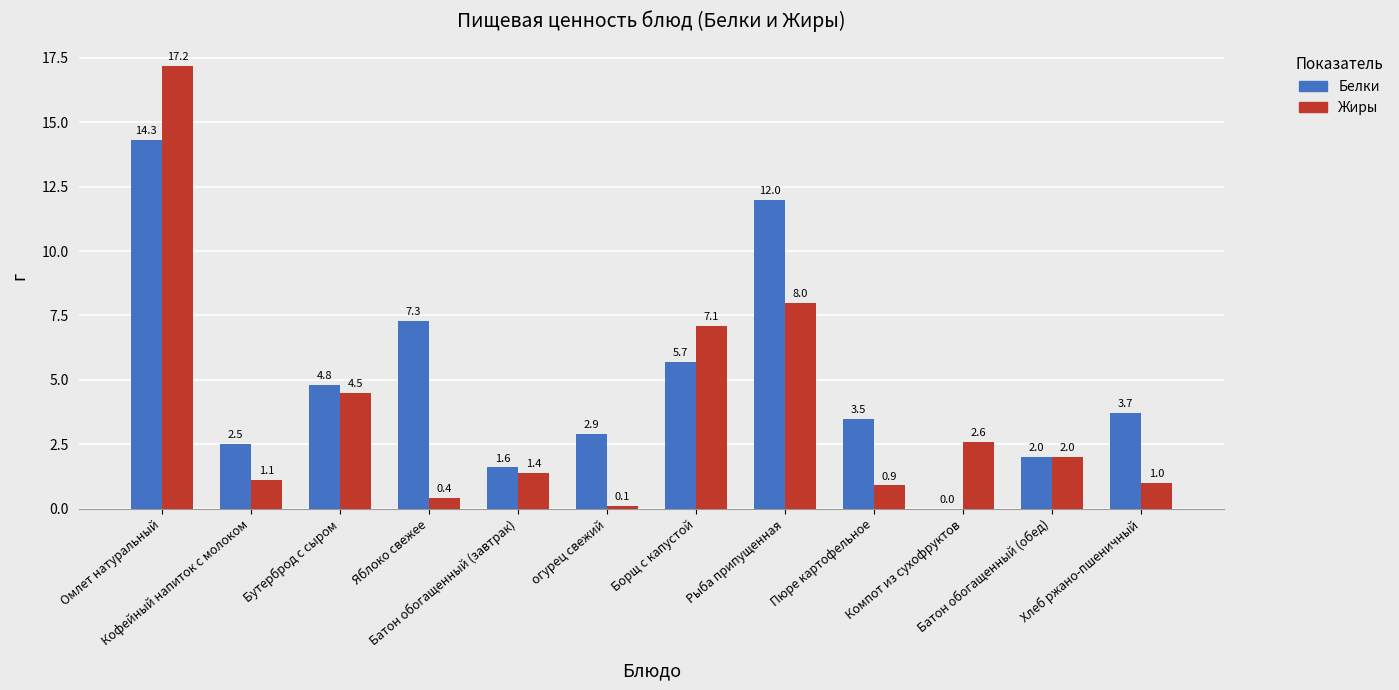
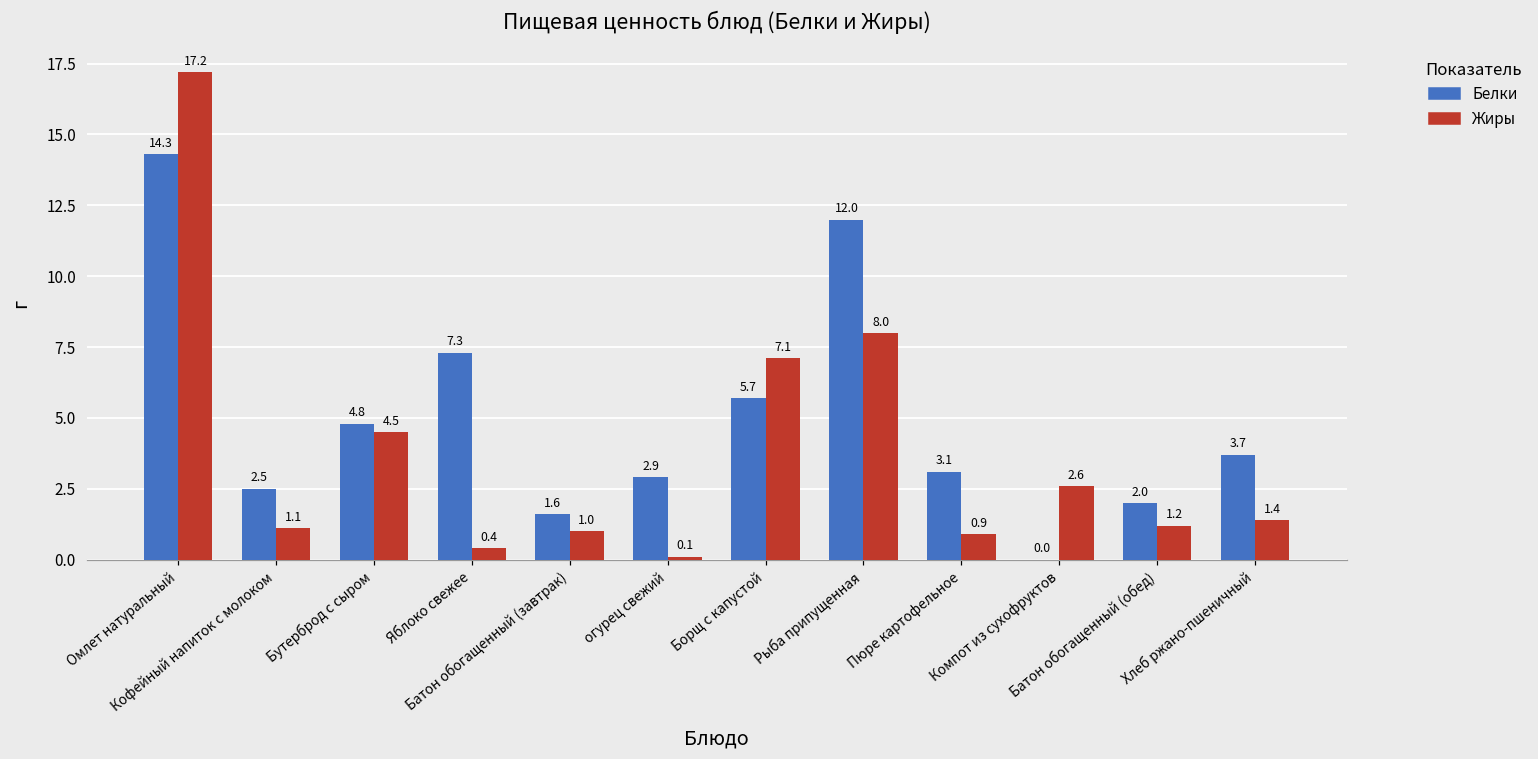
Жиры, Батон обогащенный (завтрак): 1.4 -> 1.0
Белки, Пюре картофельное: 3.5 -> 3.1
Жиры, Батон обогащенный (обед): 2.0 -> 1.2
Жиры, Хлеб ржано-пшеничный: 1.0 -> 1.4
